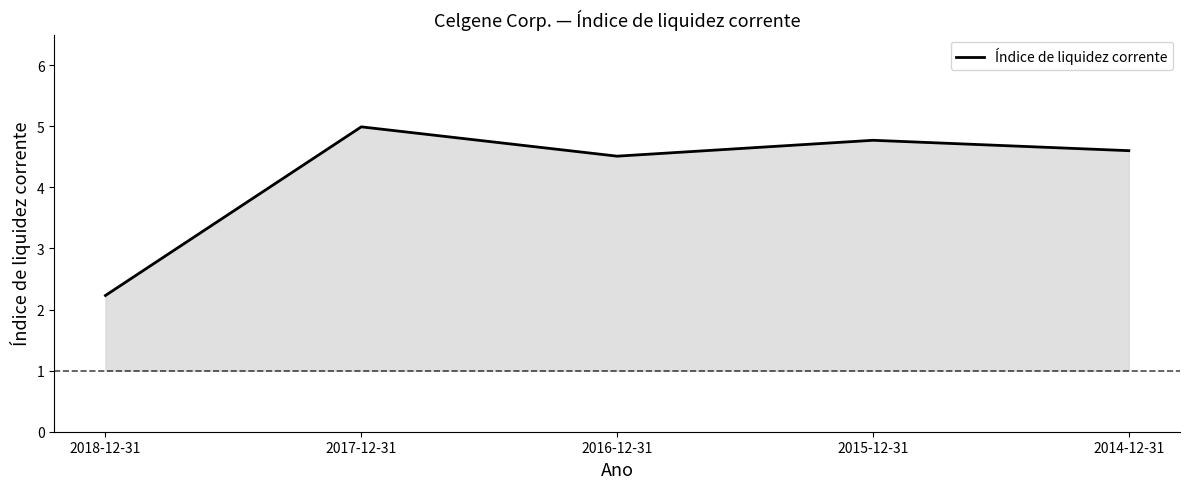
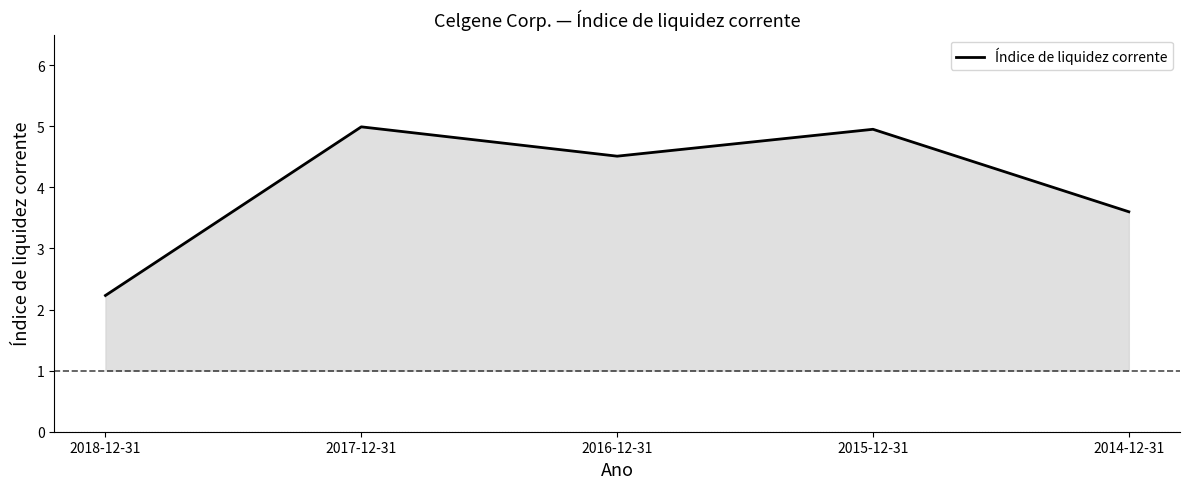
2015-12-31: 4.8 -> 5.0
2014-12-31: 4.6 -> 3.6
